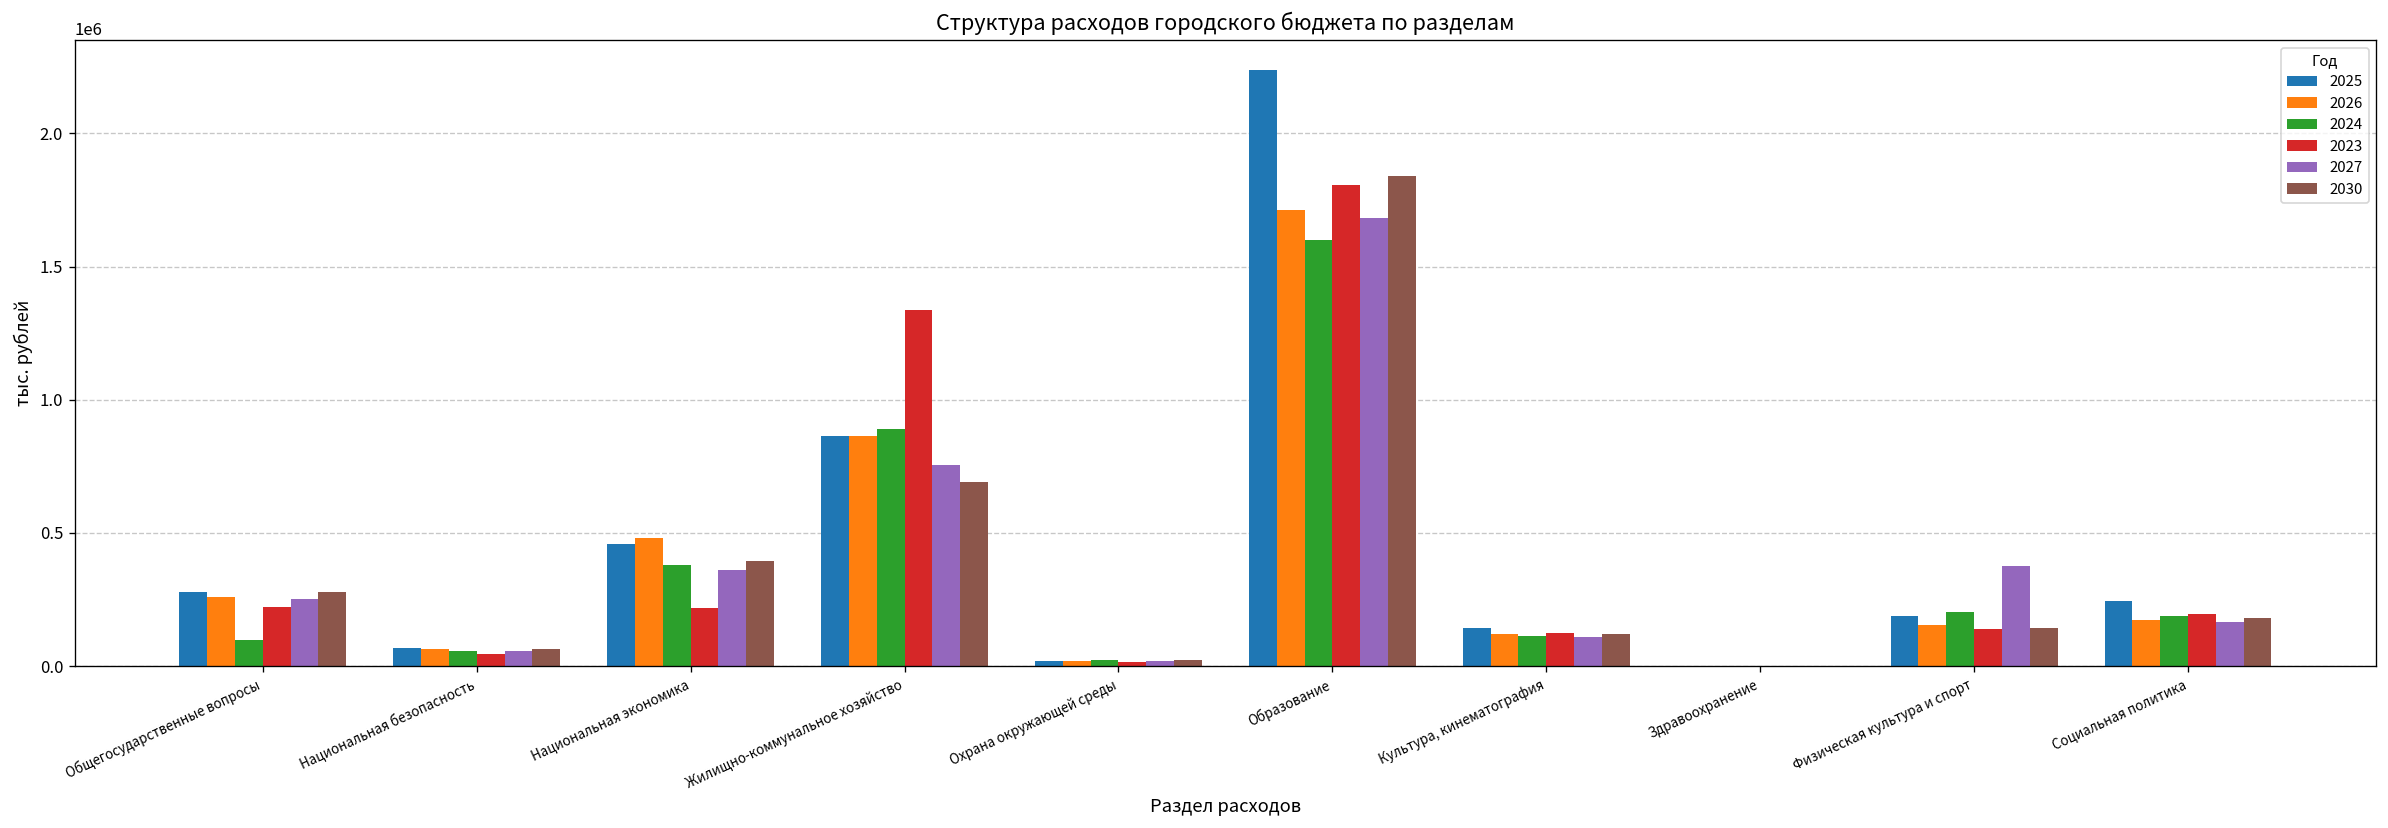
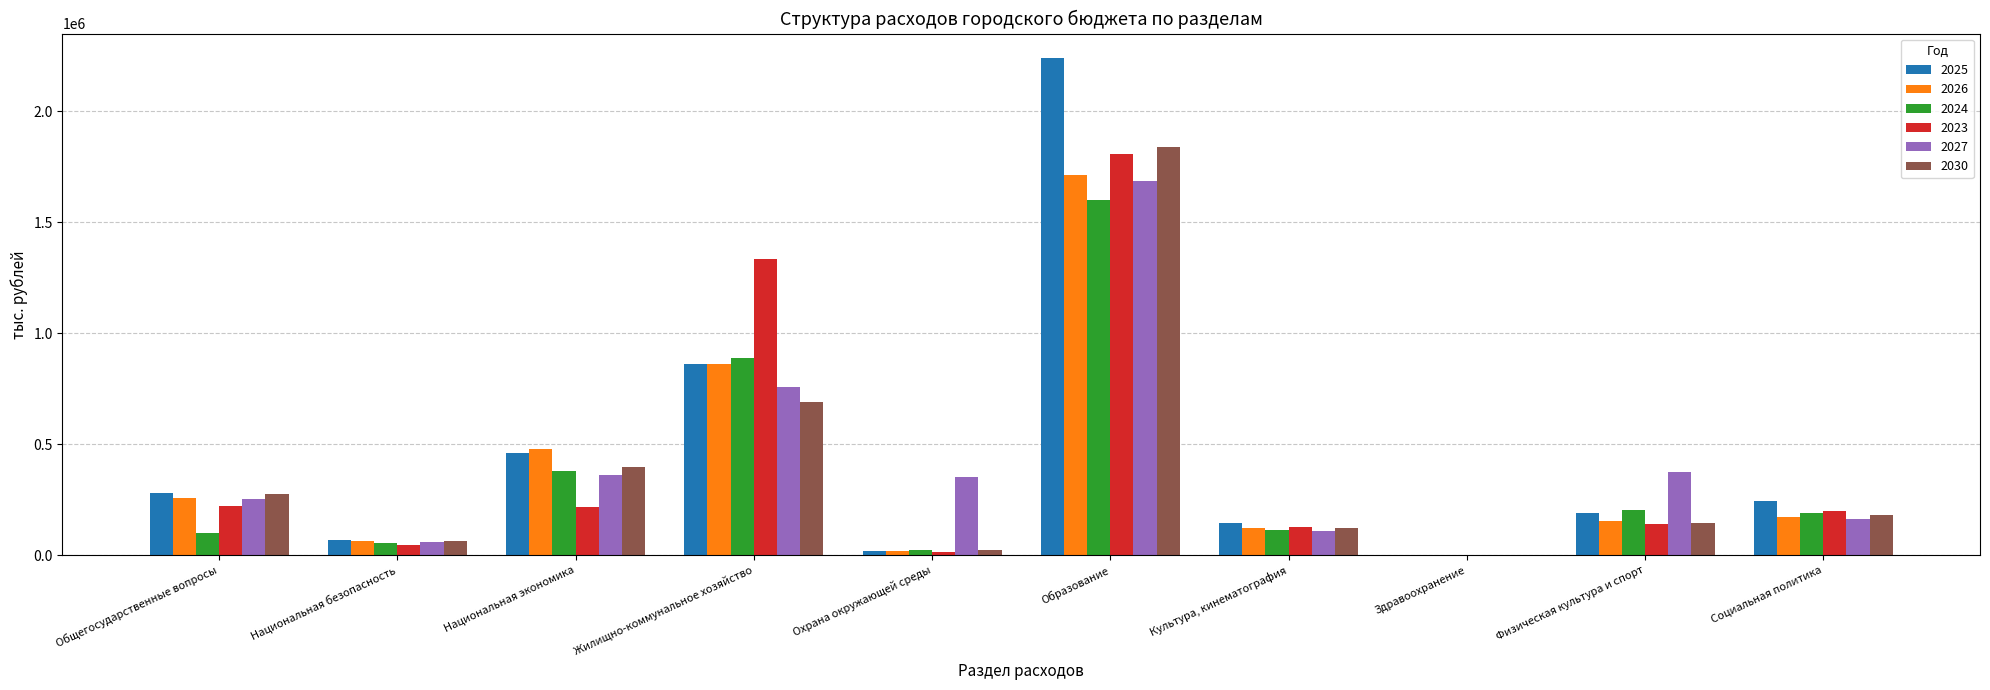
2027, Охрана окружающей среды: 20000 -> 350000
